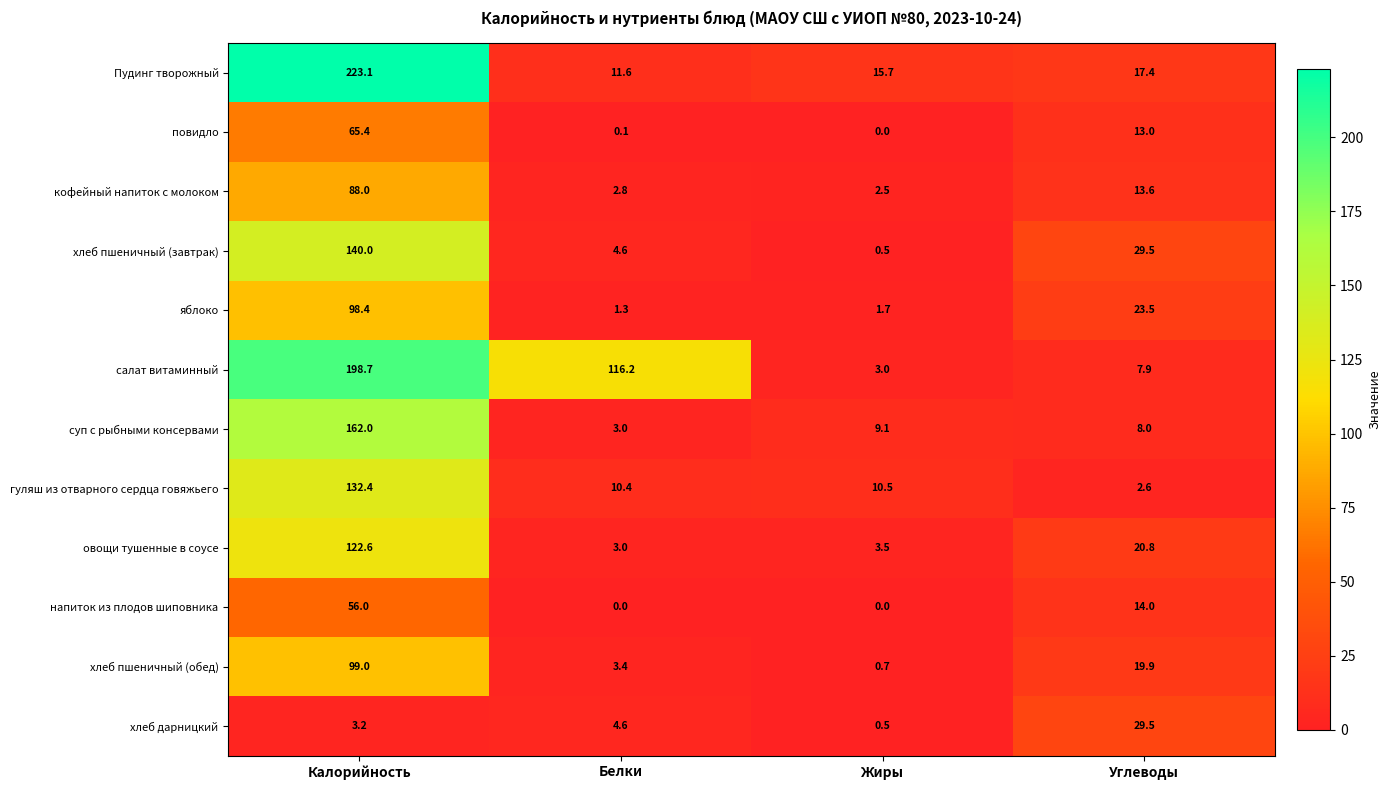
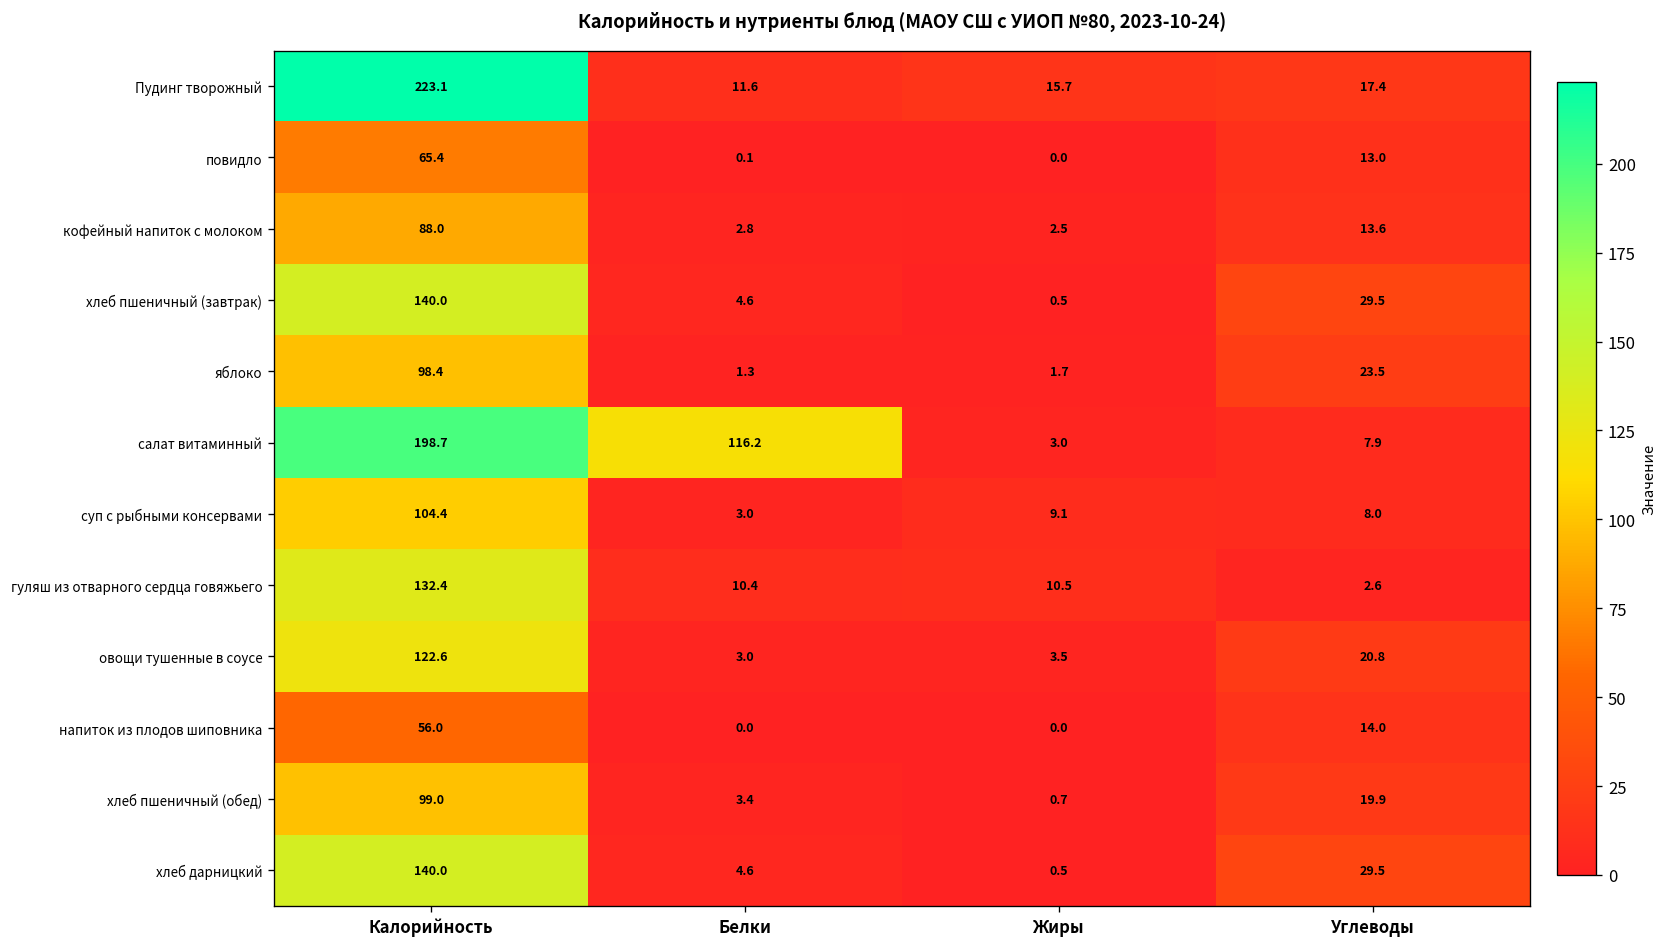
суп с рыбными консервами, Калорийность: 162.0 -> 104.4
хлеб дарницкий, Калорийность: 3.2 -> 140.0
